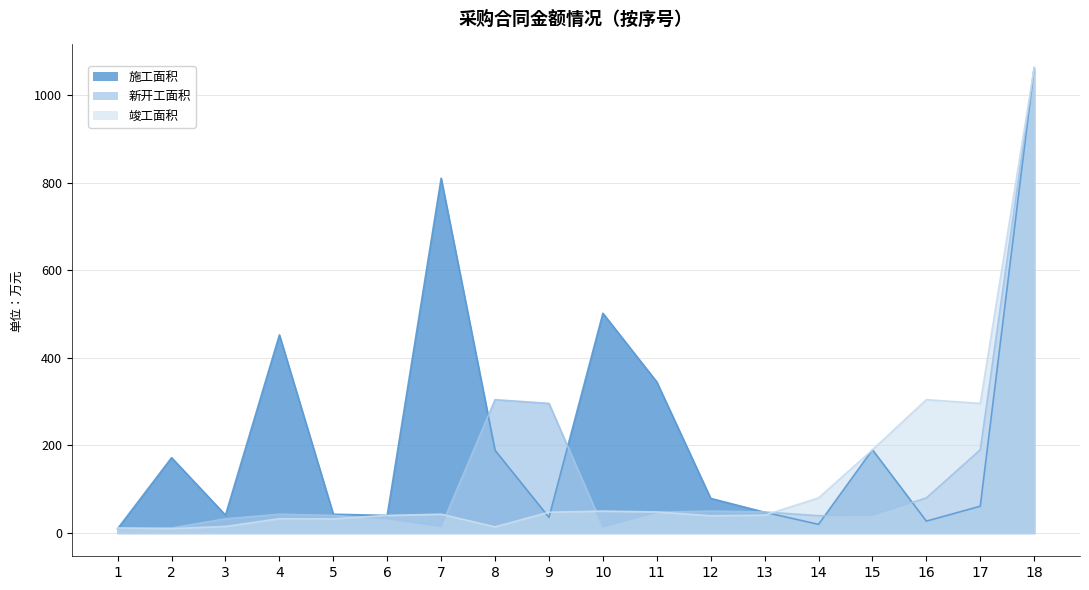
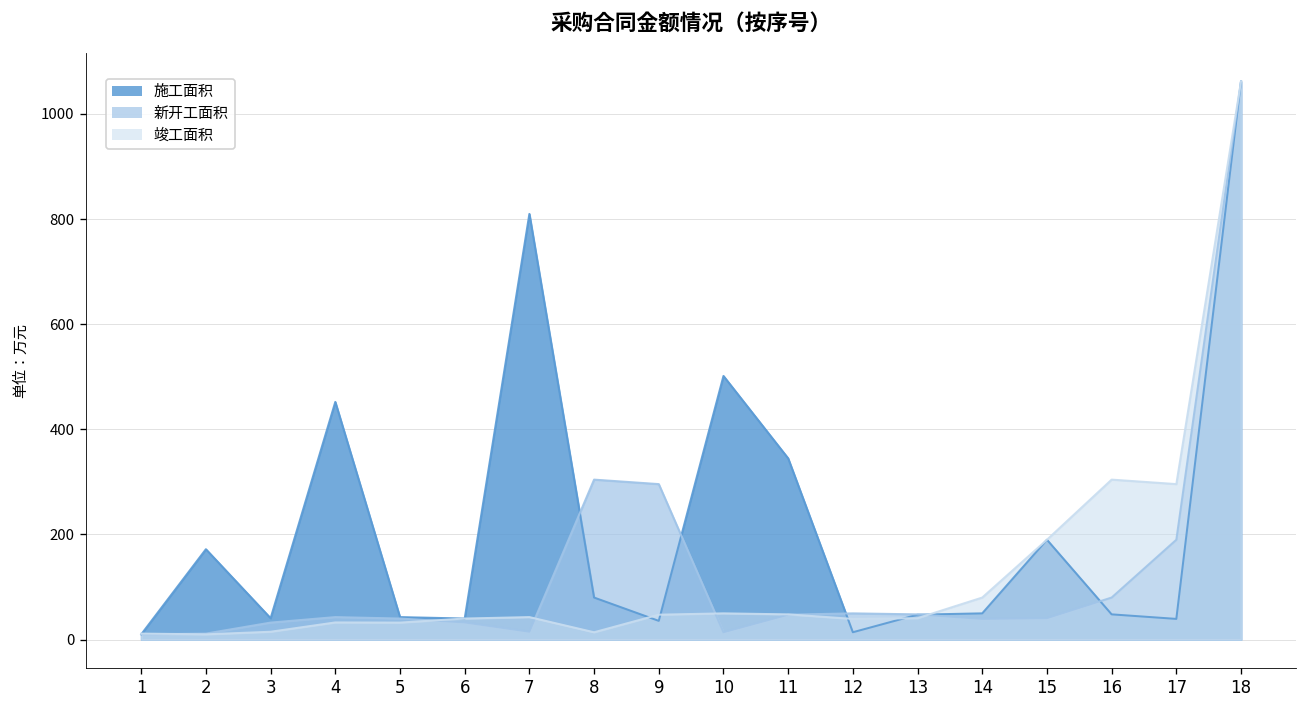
施工面积, 8: 190 -> 80
施工面积, 12: 80 -> 10
施工面积, 14: 20 -> 50
施工面积, 16: 30 -> 50
施工面积, 17: 60 -> 40
